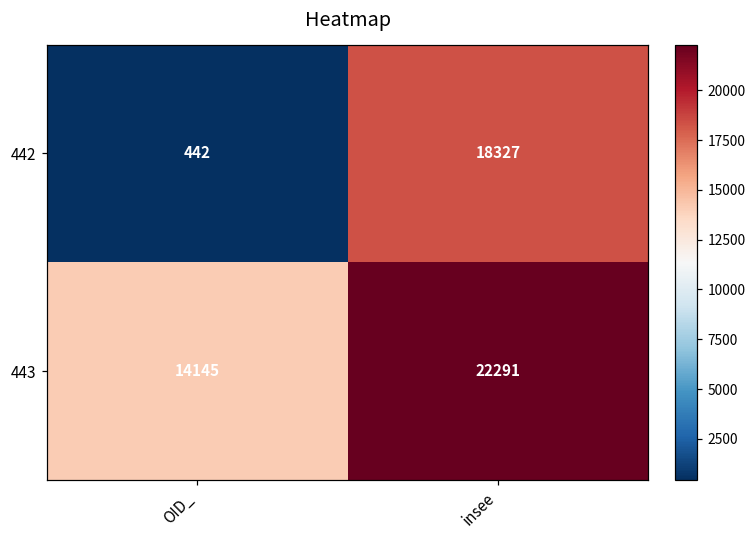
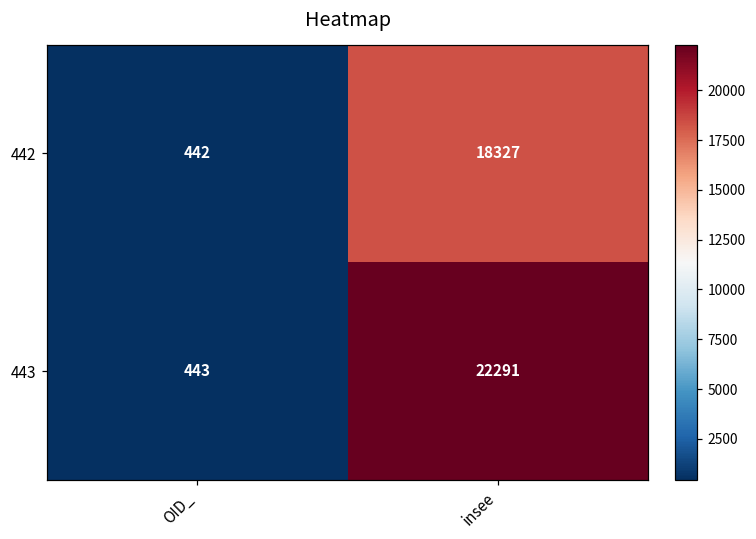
443, OID_: 14145 -> 443
